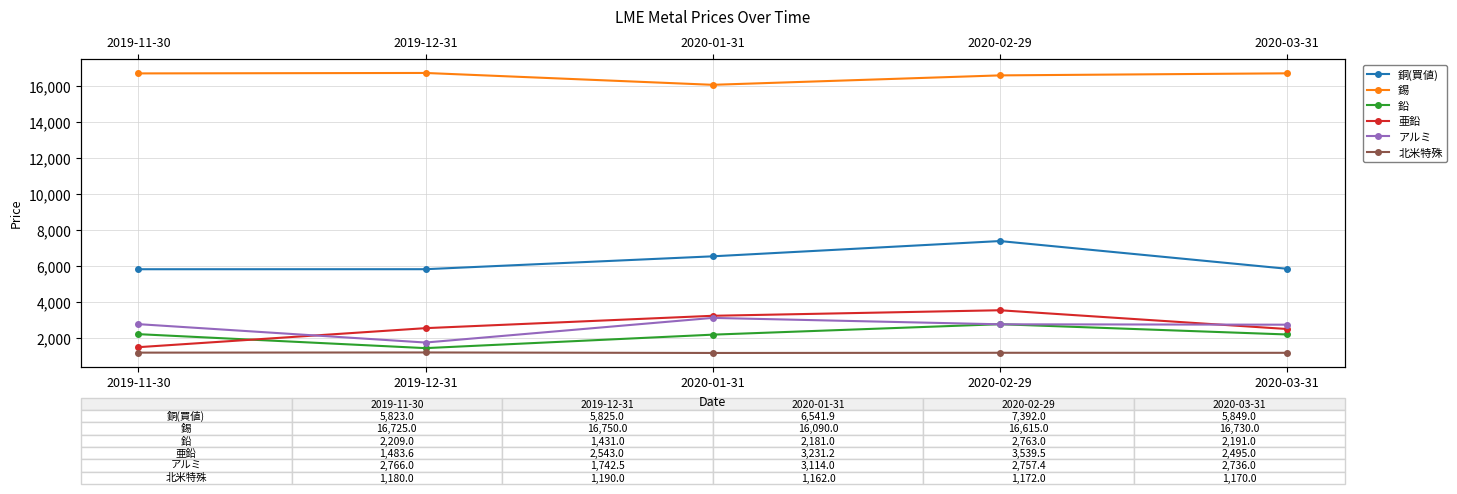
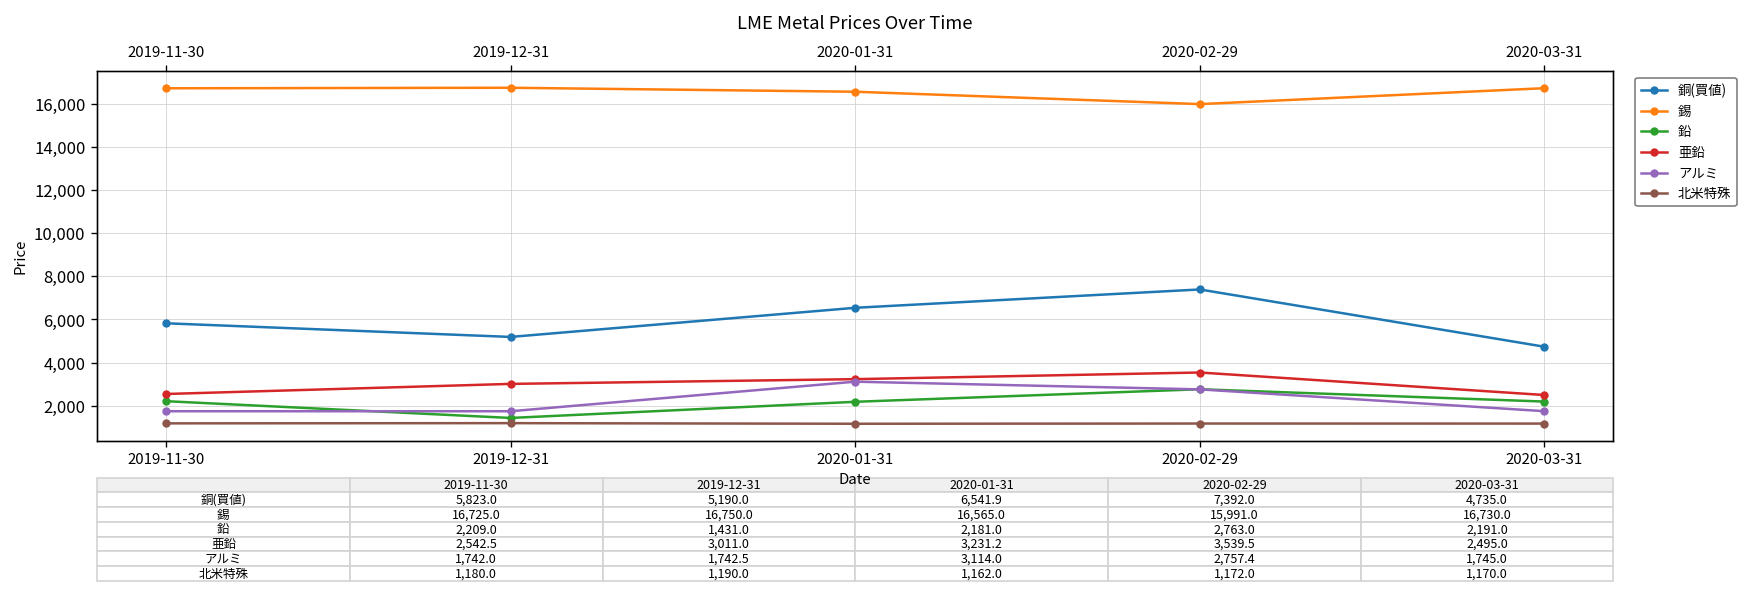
亜鉛, 2019-11-30: 1,483.6 -> 2,542.5
アルミ, 2019-11-30: 2,766.0 -> 1,742.0
銅(買値), 2019-12-31: 5,825.0 -> 5,190.0
亜鉛, 2019-12-31: 2,543.0 -> 3,011.0
錫, 2020-01-31: 16,090.0 -> 16,565.0
錫, 2020-02-29: 16,615.0 -> 15,991.0
銅(買値), 2020-03-31: 5,849.0 -> 4,735.0
アルミ, 2020-03-31: 2,736.0 -> 1,745.0
